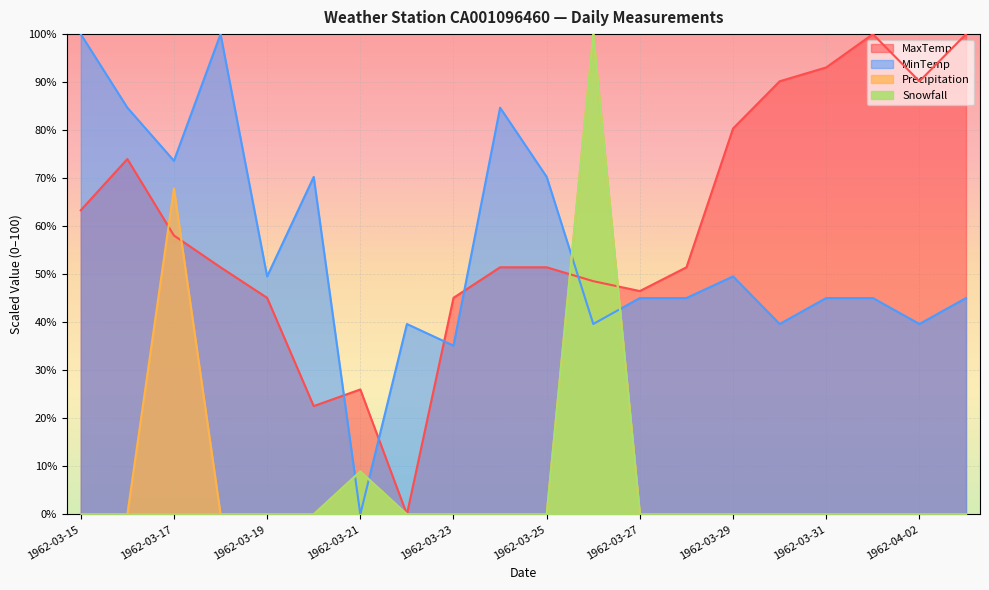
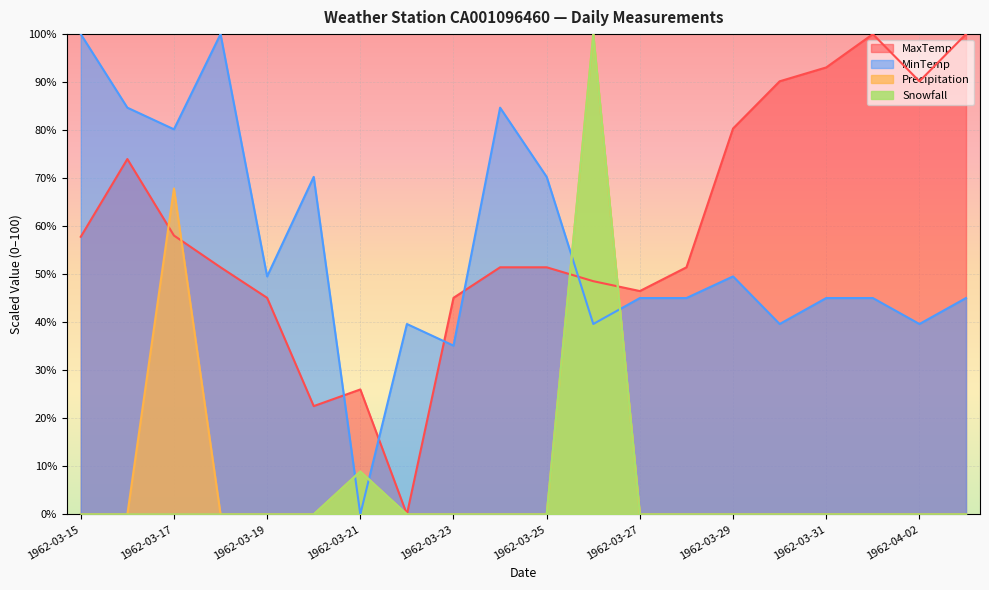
MaxTemp, 1962-03-15: 63% -> 58%
MinTemp, 1962-03-17: 74% -> 80%
